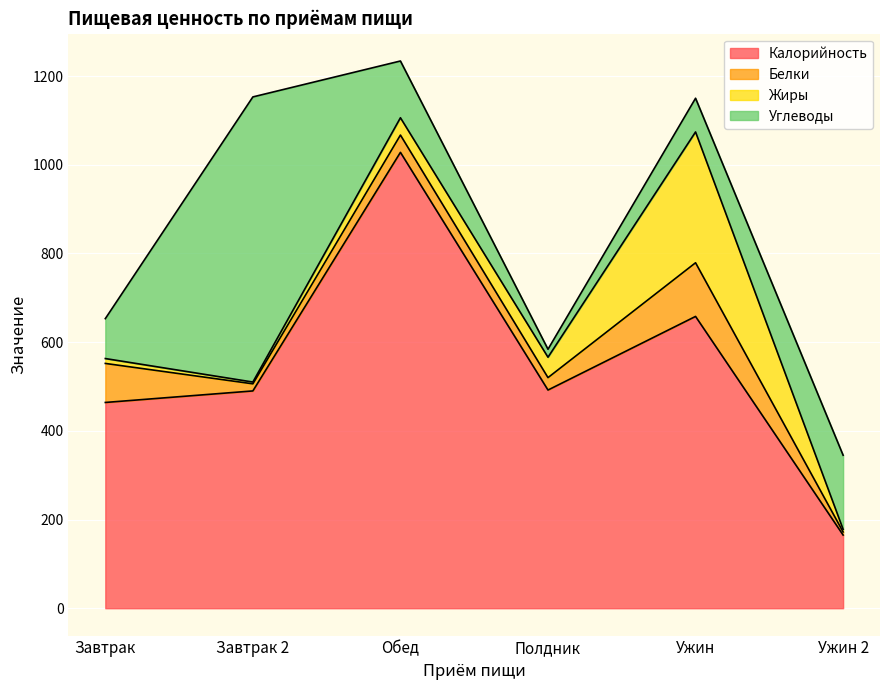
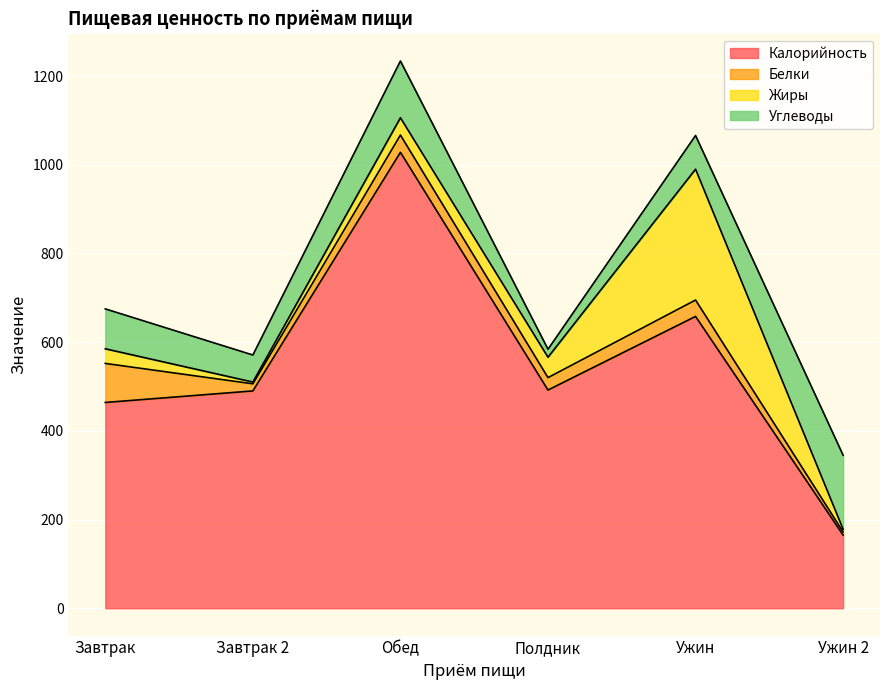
Жиры, Завтрак: 10 -> 30
Углеводы, Завтрак 2: 640 -> 60
Белки, Ужин: 120 -> 40
